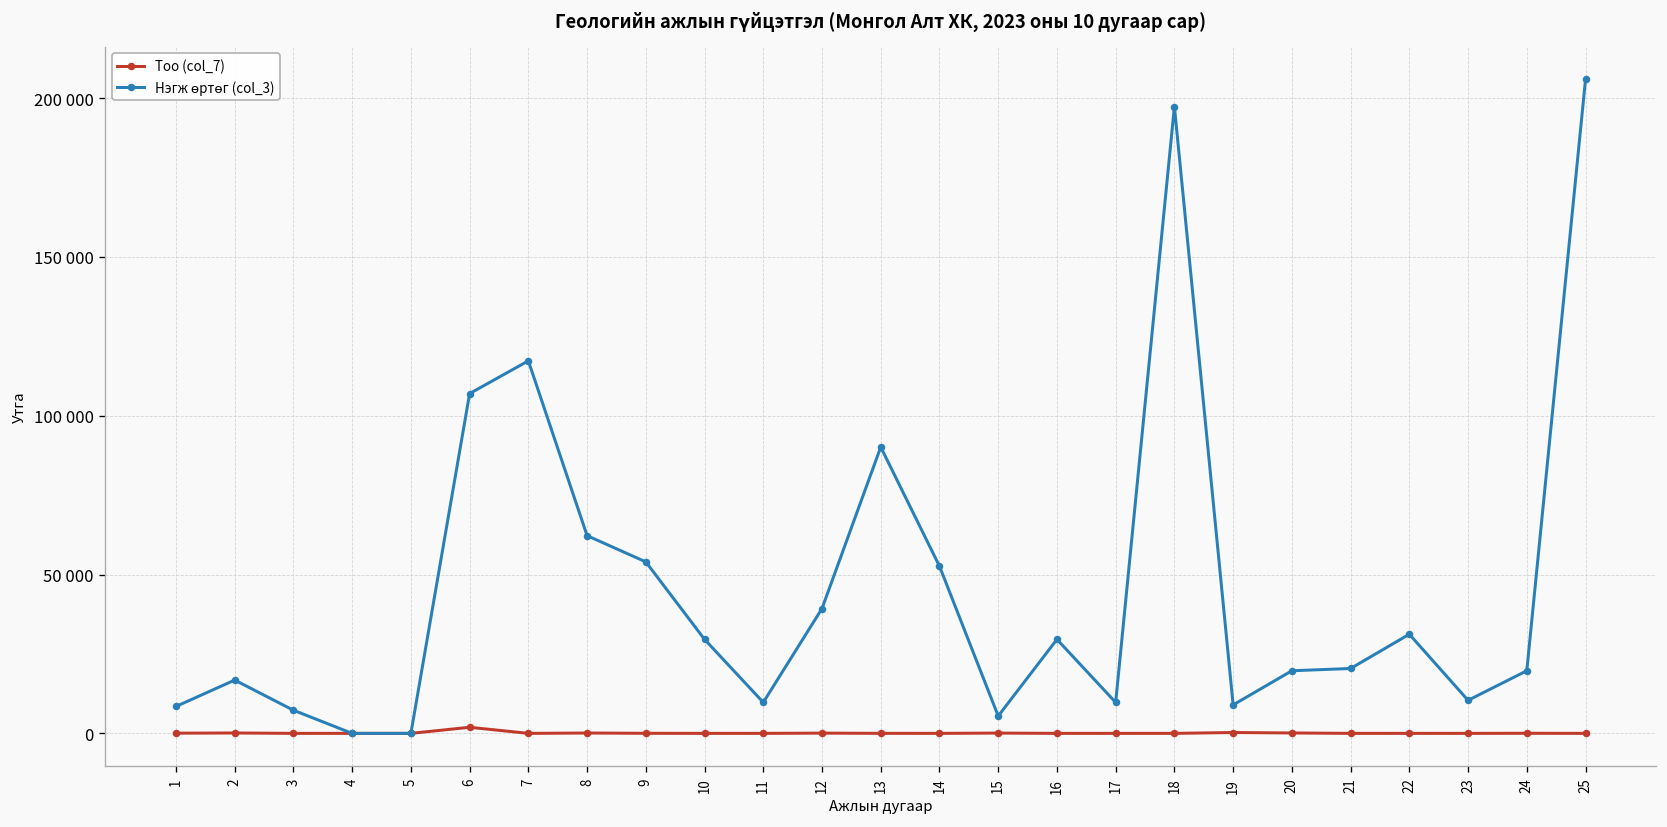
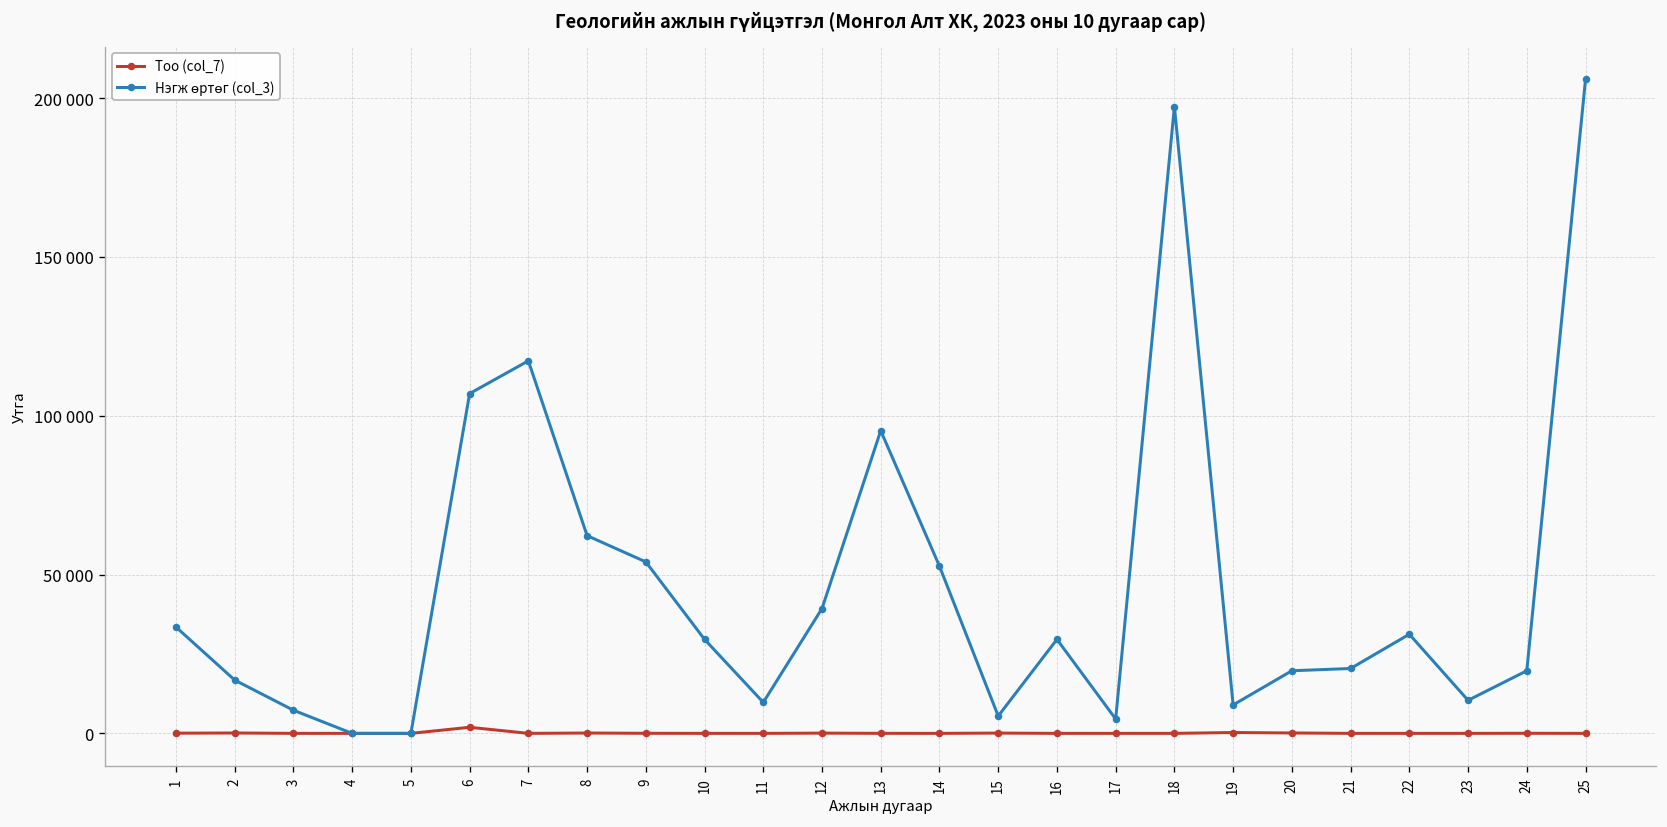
Нэгж өртөг (col_3), 1: 8000 -> 33000
Нэгж өртөг (col_3), 13: 90000 -> 95000
Нэгж өртөг (col_3), 17: 10000 -> 5000
